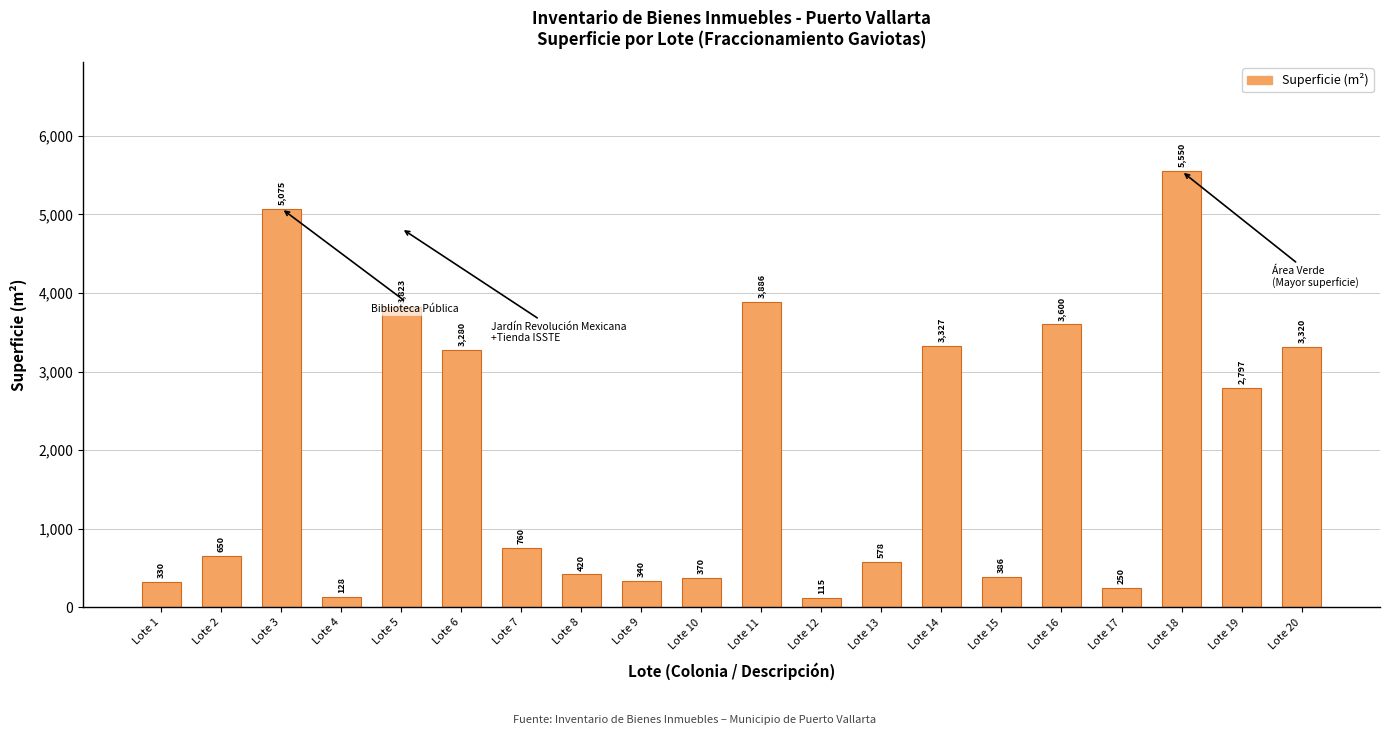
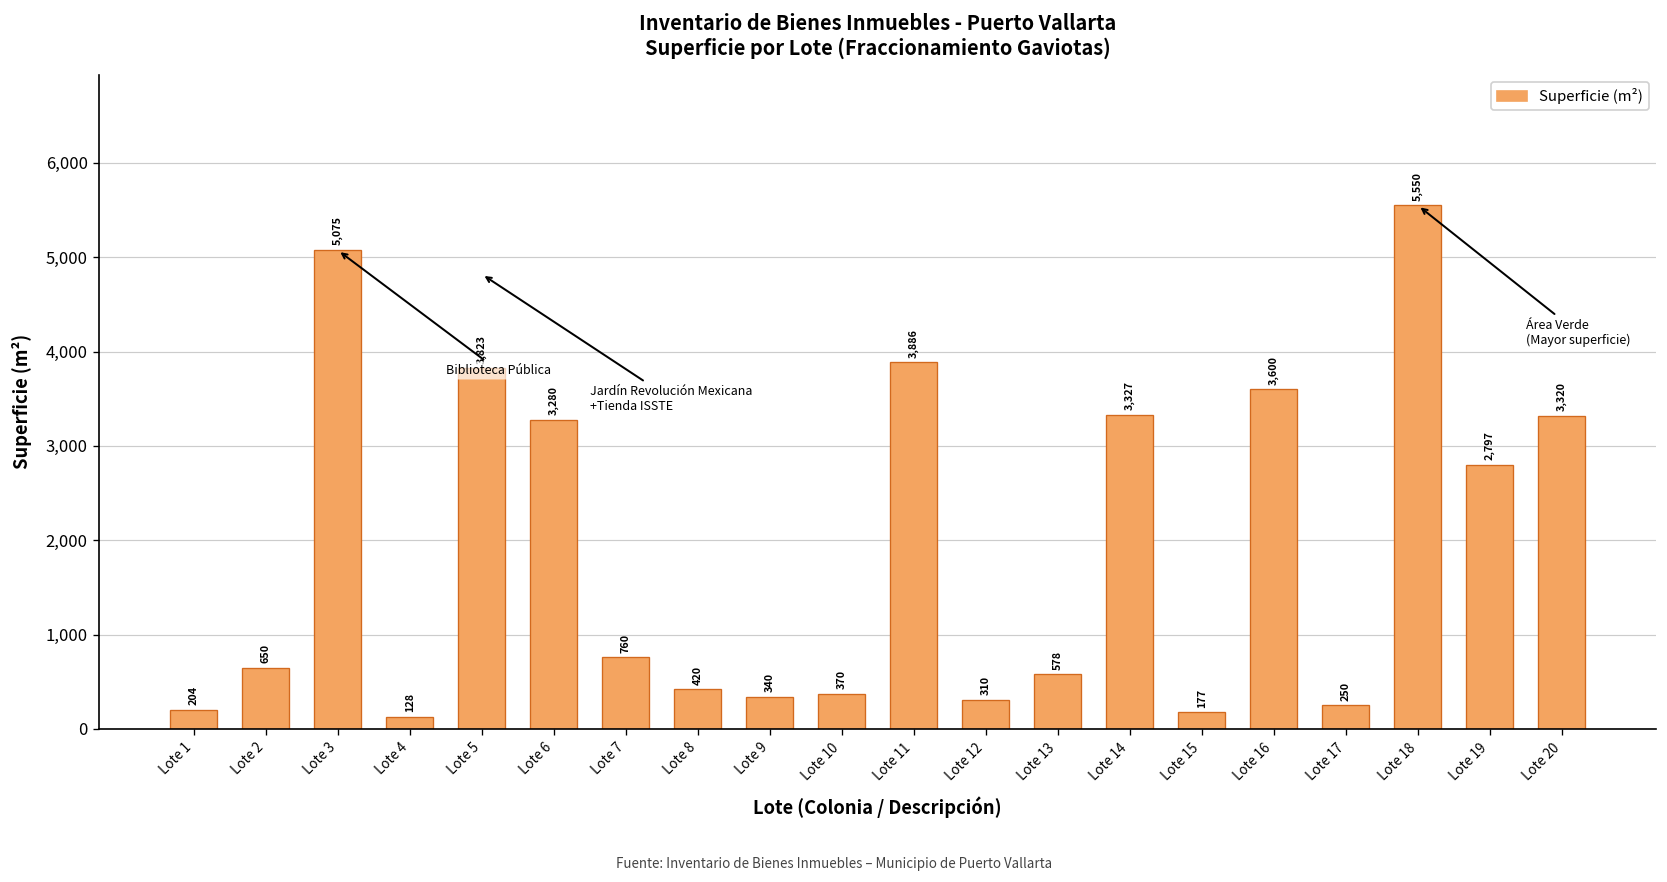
Lote 1: 330 -> 204
Lote 12: 115 -> 310
Lote 15: 386 -> 177
